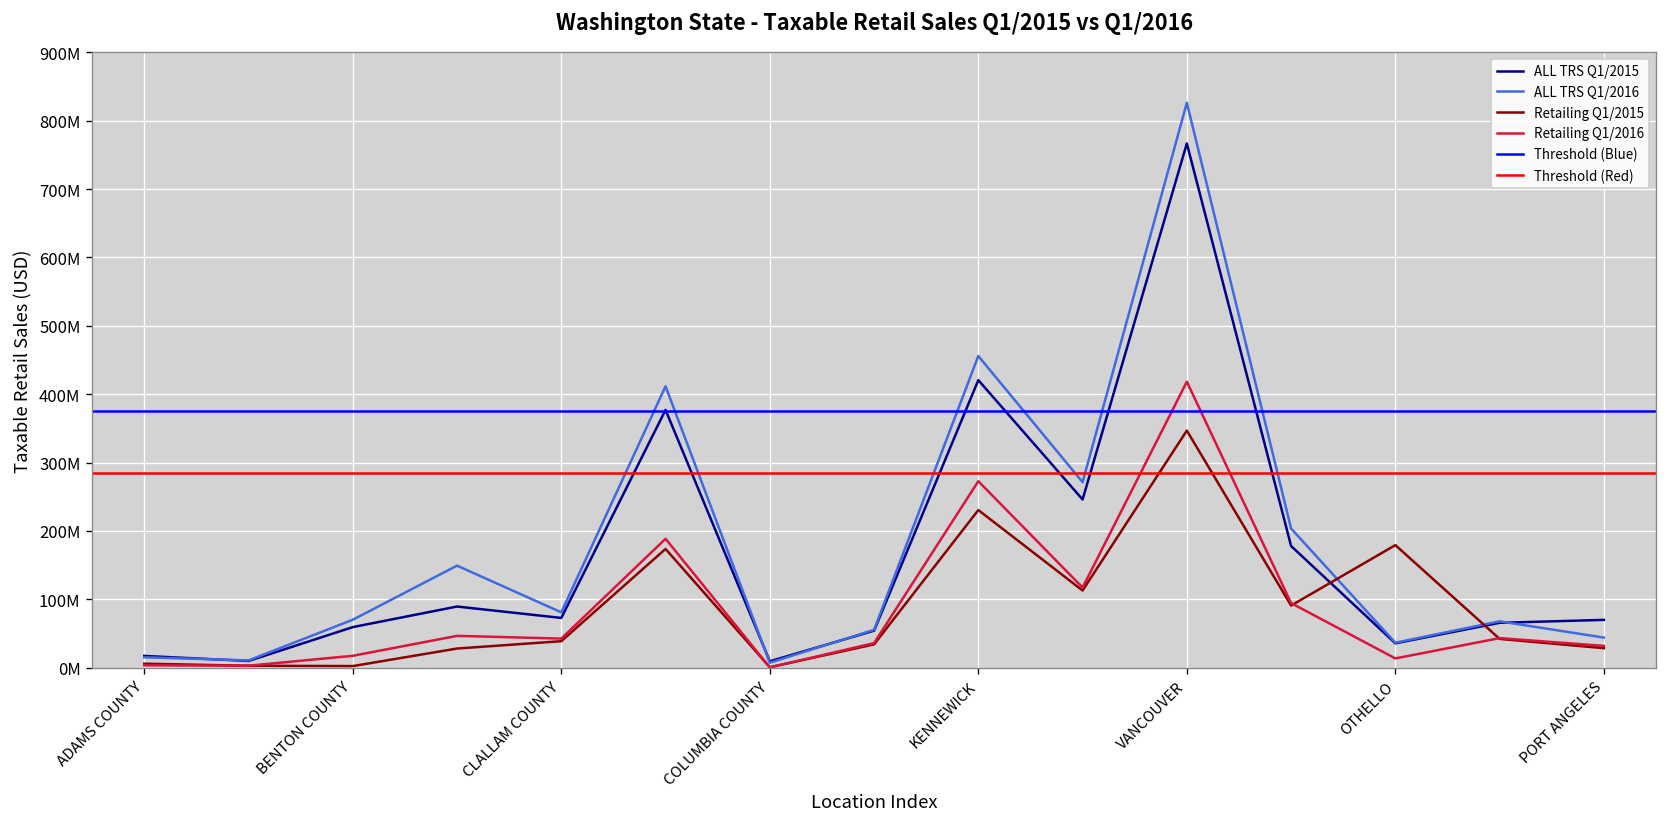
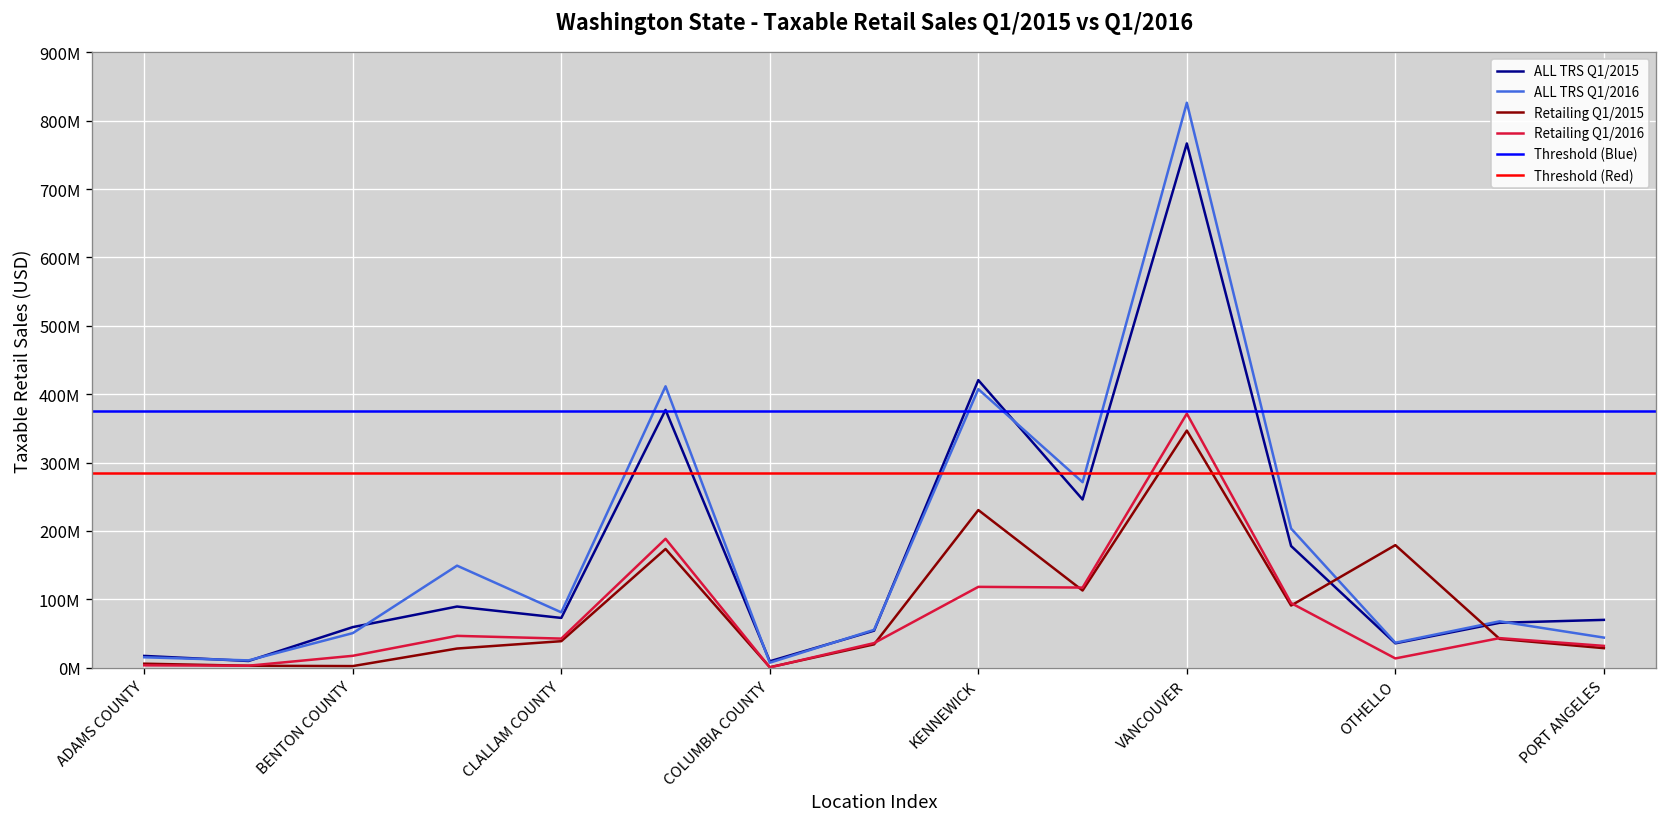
ALL TRS Q1/2016, BENTON COUNTY: 70000000 -> 50000000
ALL TRS Q1/2016, KENNEWICK: 460000000 -> 410000000
Retailing Q1/2016, KENNEWICK: 270000000 -> 120000000
Retailing Q1/2016, VANCOUVER: 420000000 -> 370000000
